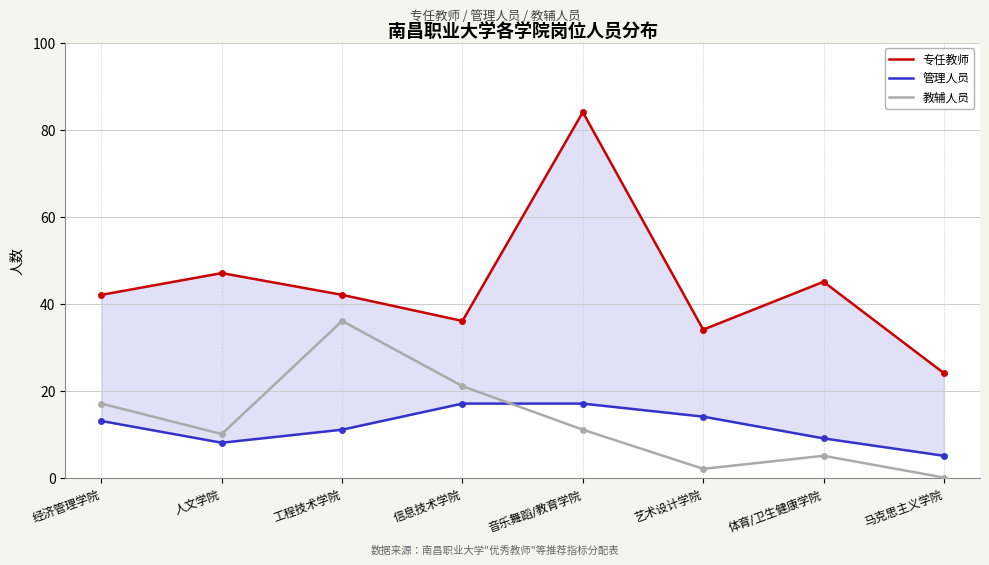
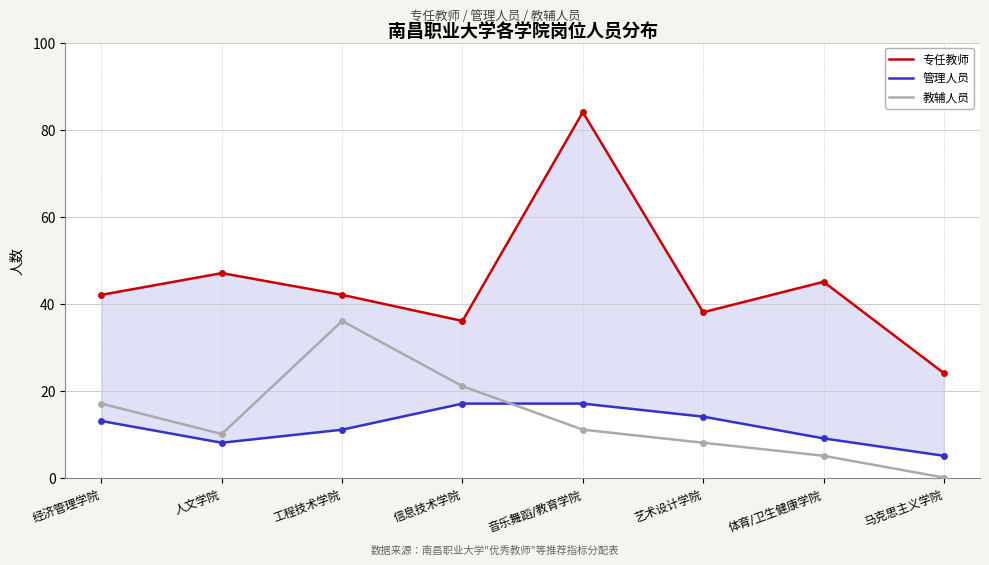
专任教师, 艺术设计学院: 34 -> 38
教辅人员, 艺术设计学院: 2 -> 8
